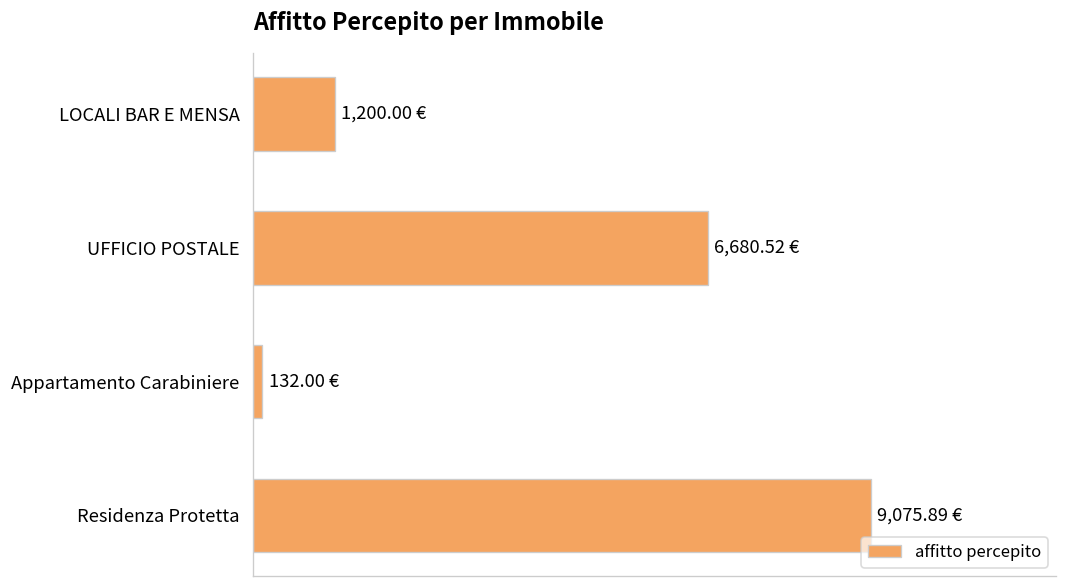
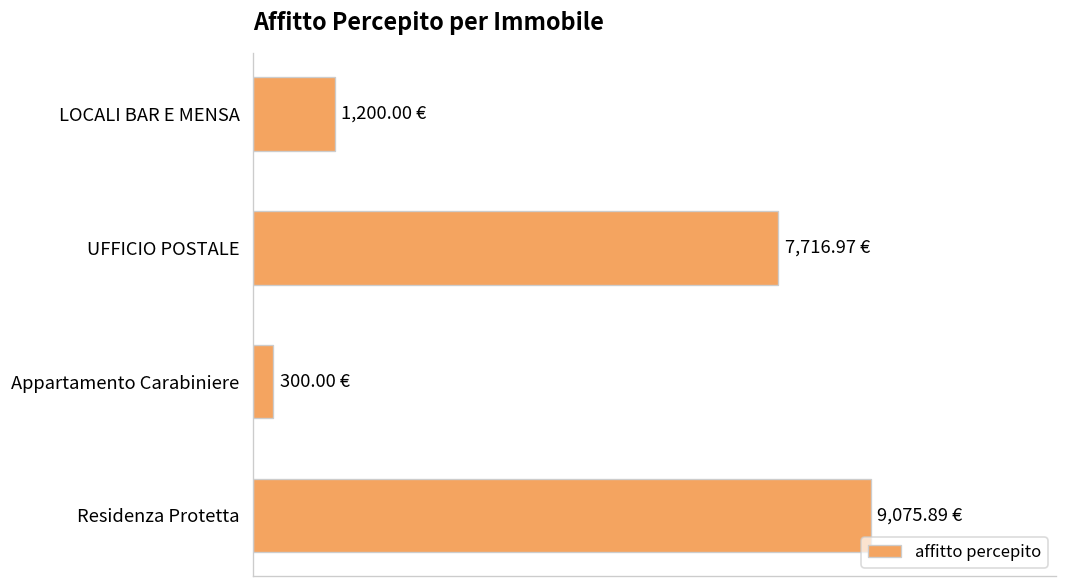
UFFICIO POSTALE: 6,680.52 -> 7,716.97
Appartamento Carabiniere: 132.00 -> 300.00
